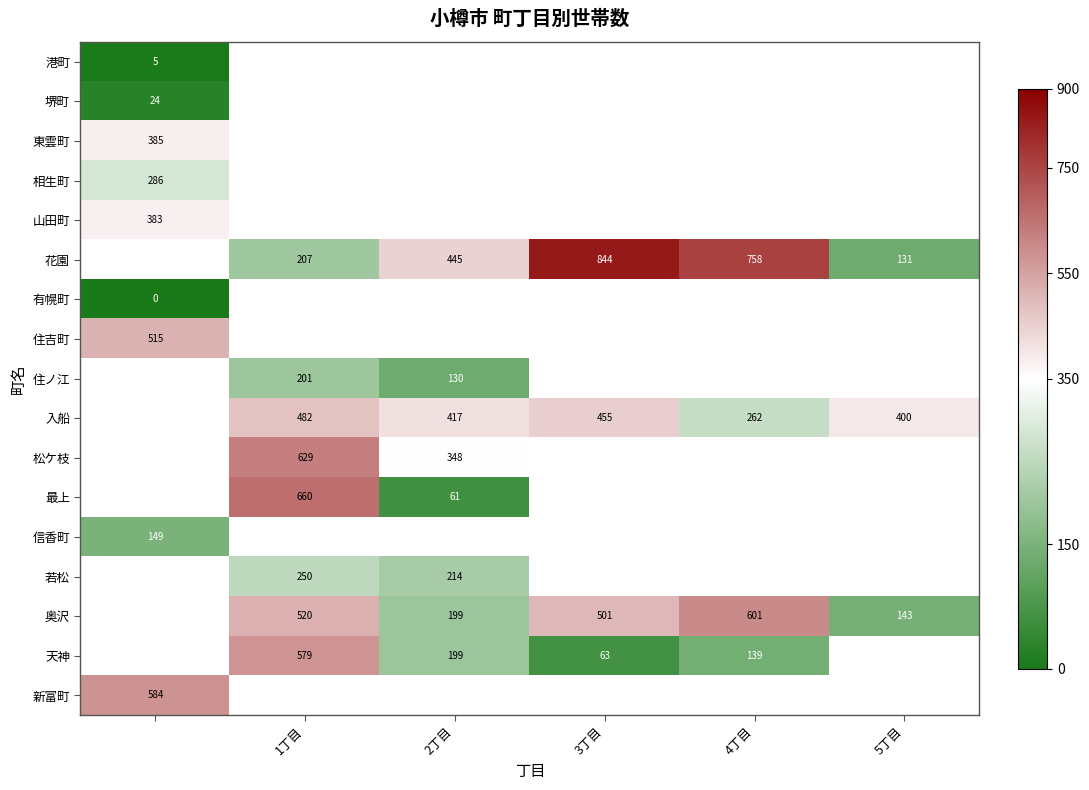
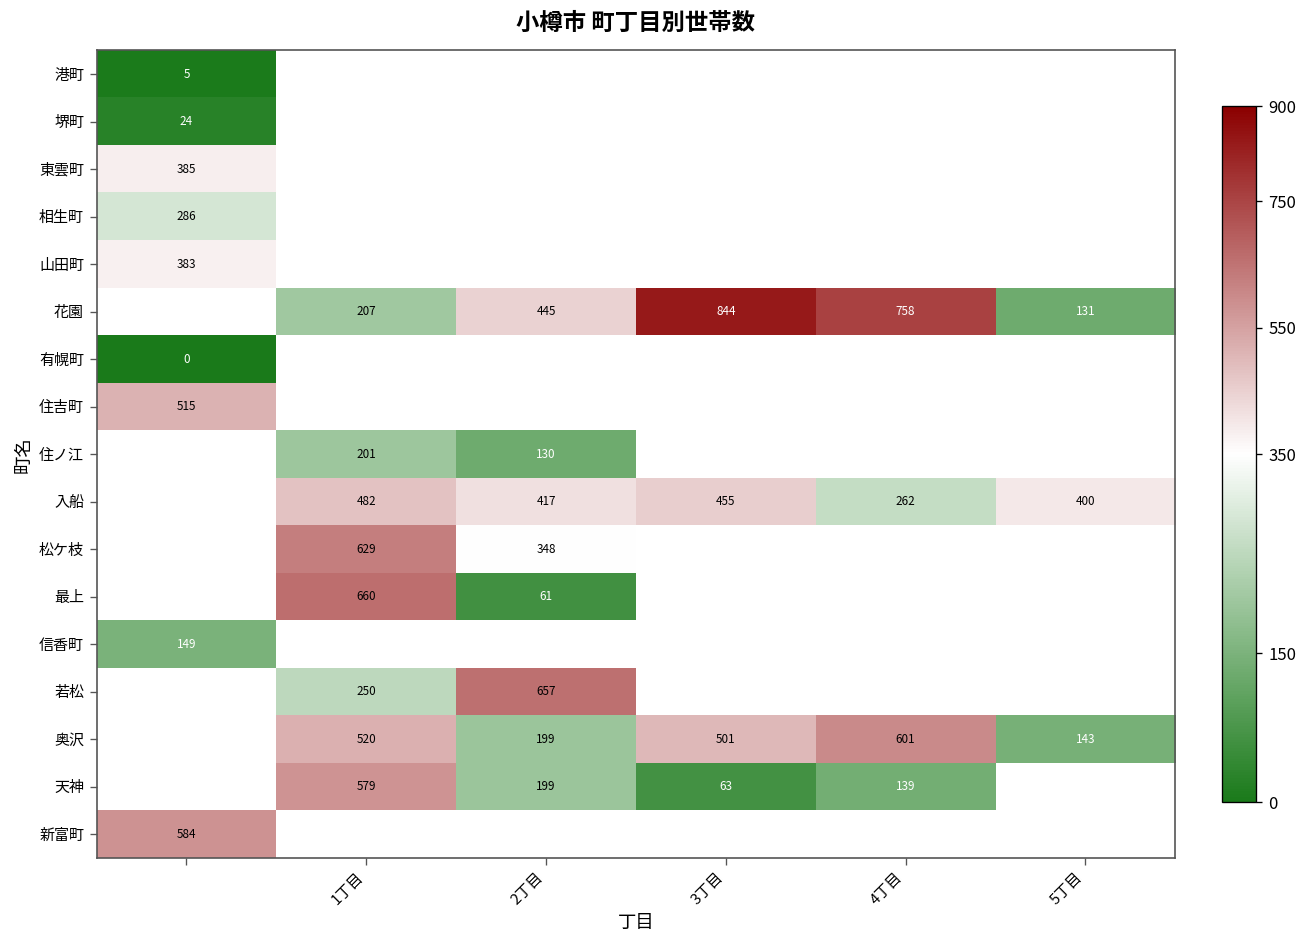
若松, 2丁目: 214 -> 657
